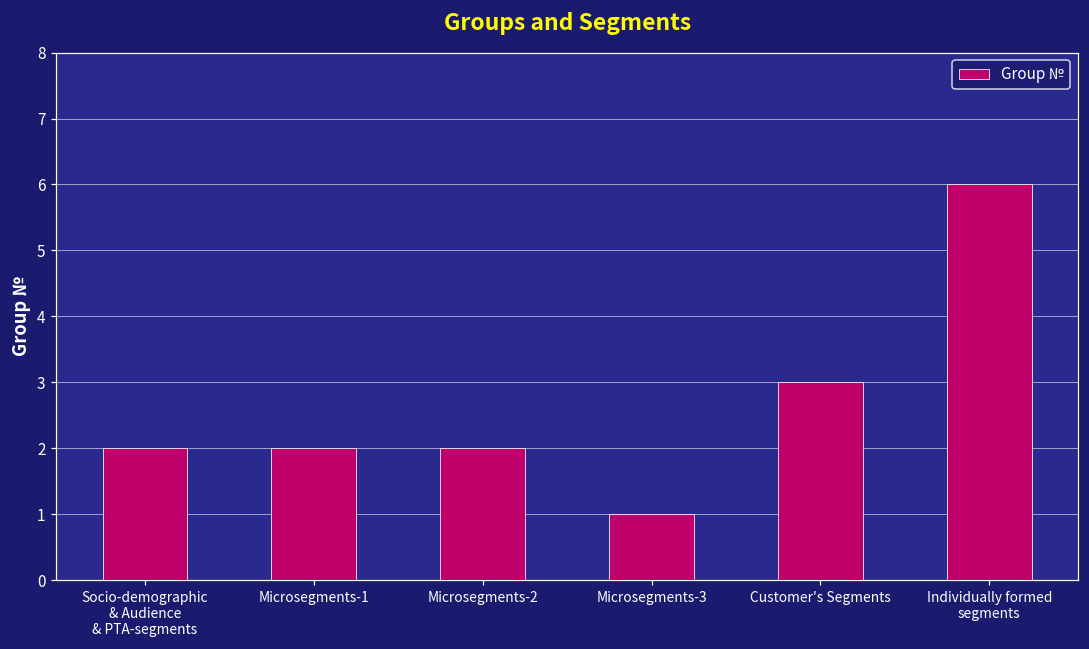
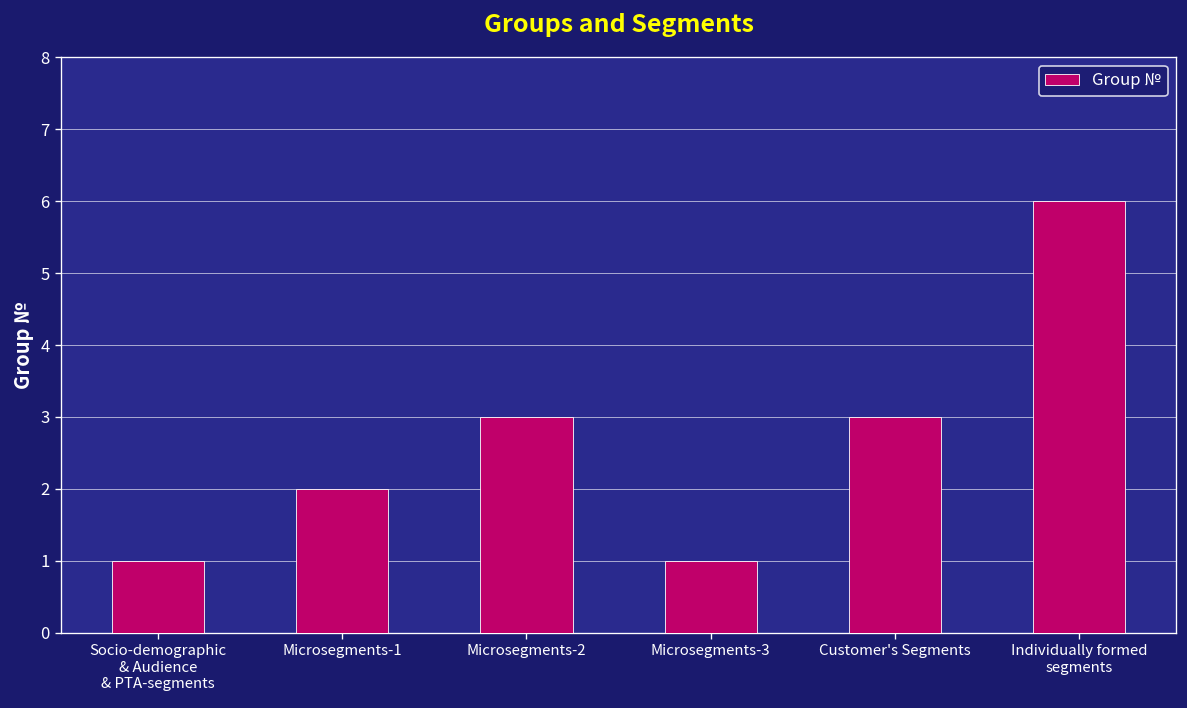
Socio-demographic & Audience & PTA-segments: 2 -> 1
Microsegments-2: 2 -> 3
